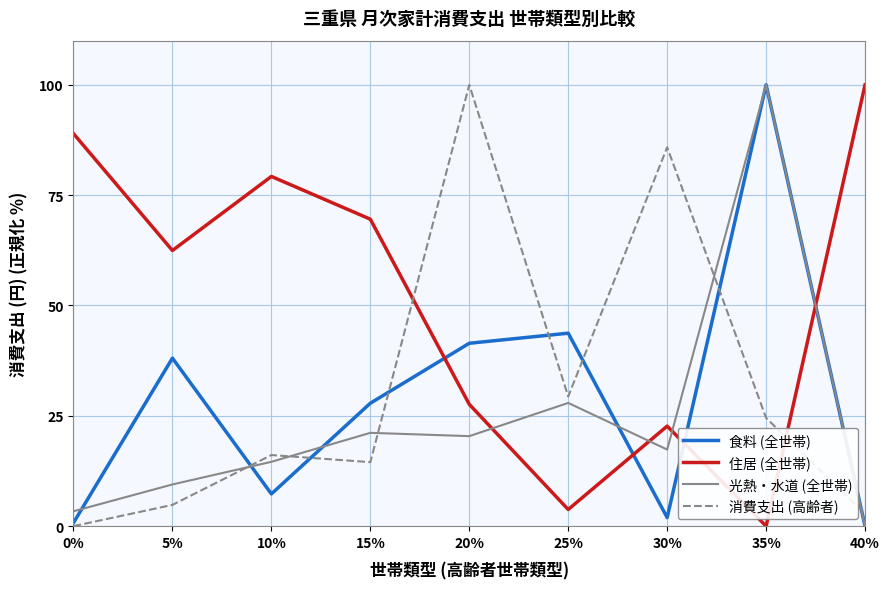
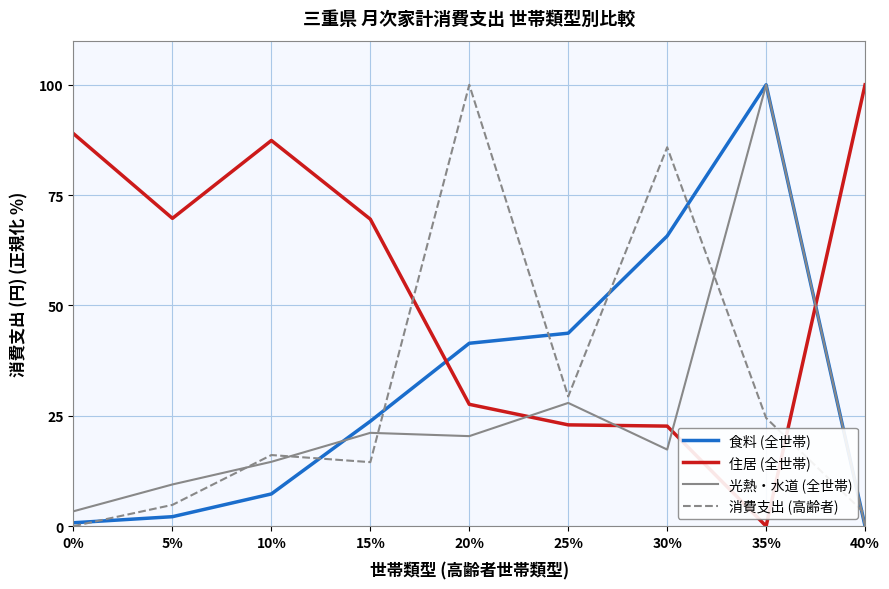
食料 (全世帯), 5%: 38 -> 2
住居 (全世帯), 5%: 62 -> 70
住居 (全世帯), 10%: 79 -> 87
食料 (全世帯), 15%: 28 -> 24
住居 (全世帯), 25%: 4 -> 23
食料 (全世帯), 30%: 2 -> 66
